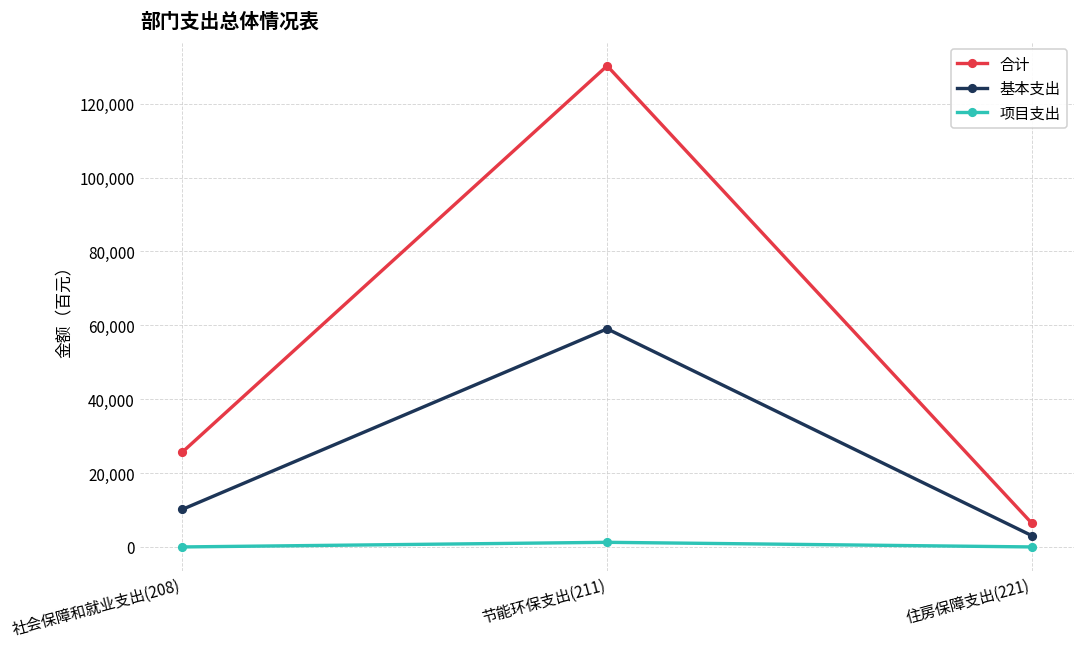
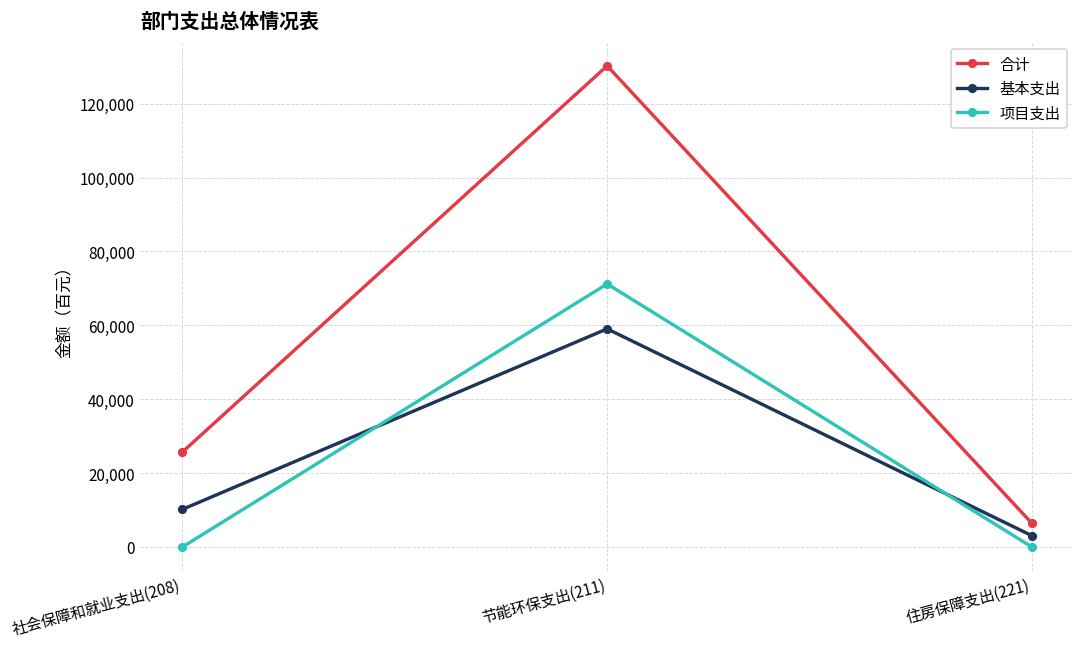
项目支出, 节能环保支出(211): 1,000 -> 71,000
